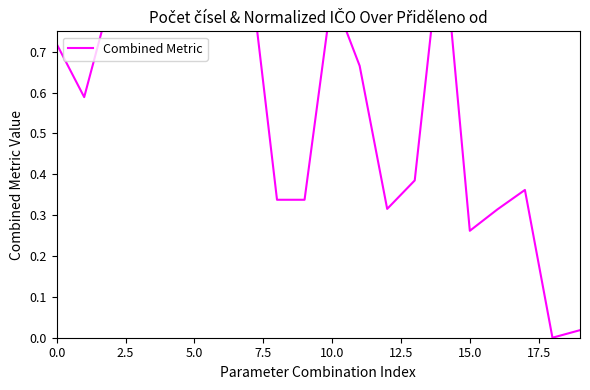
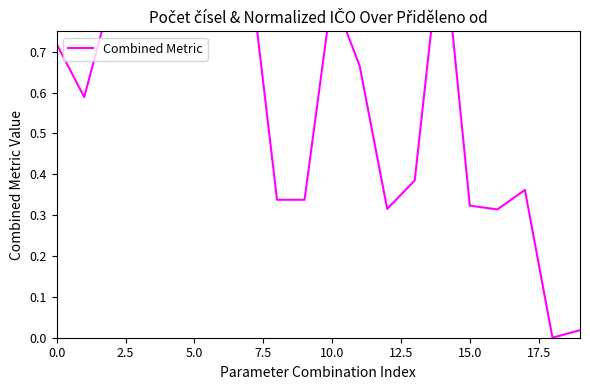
15.0: 0.26 -> 0.32
